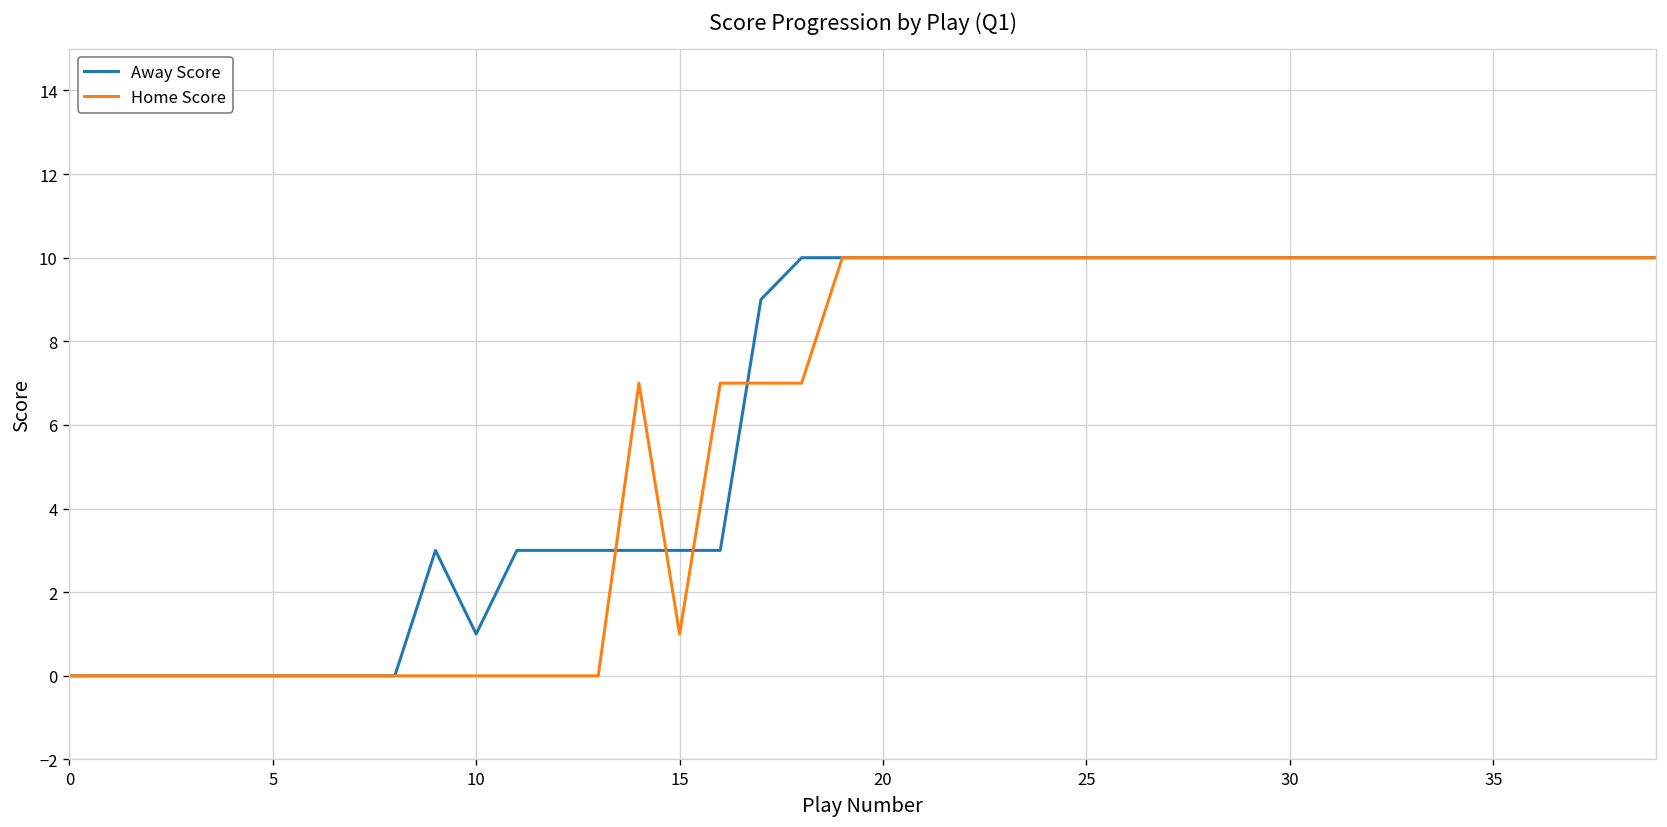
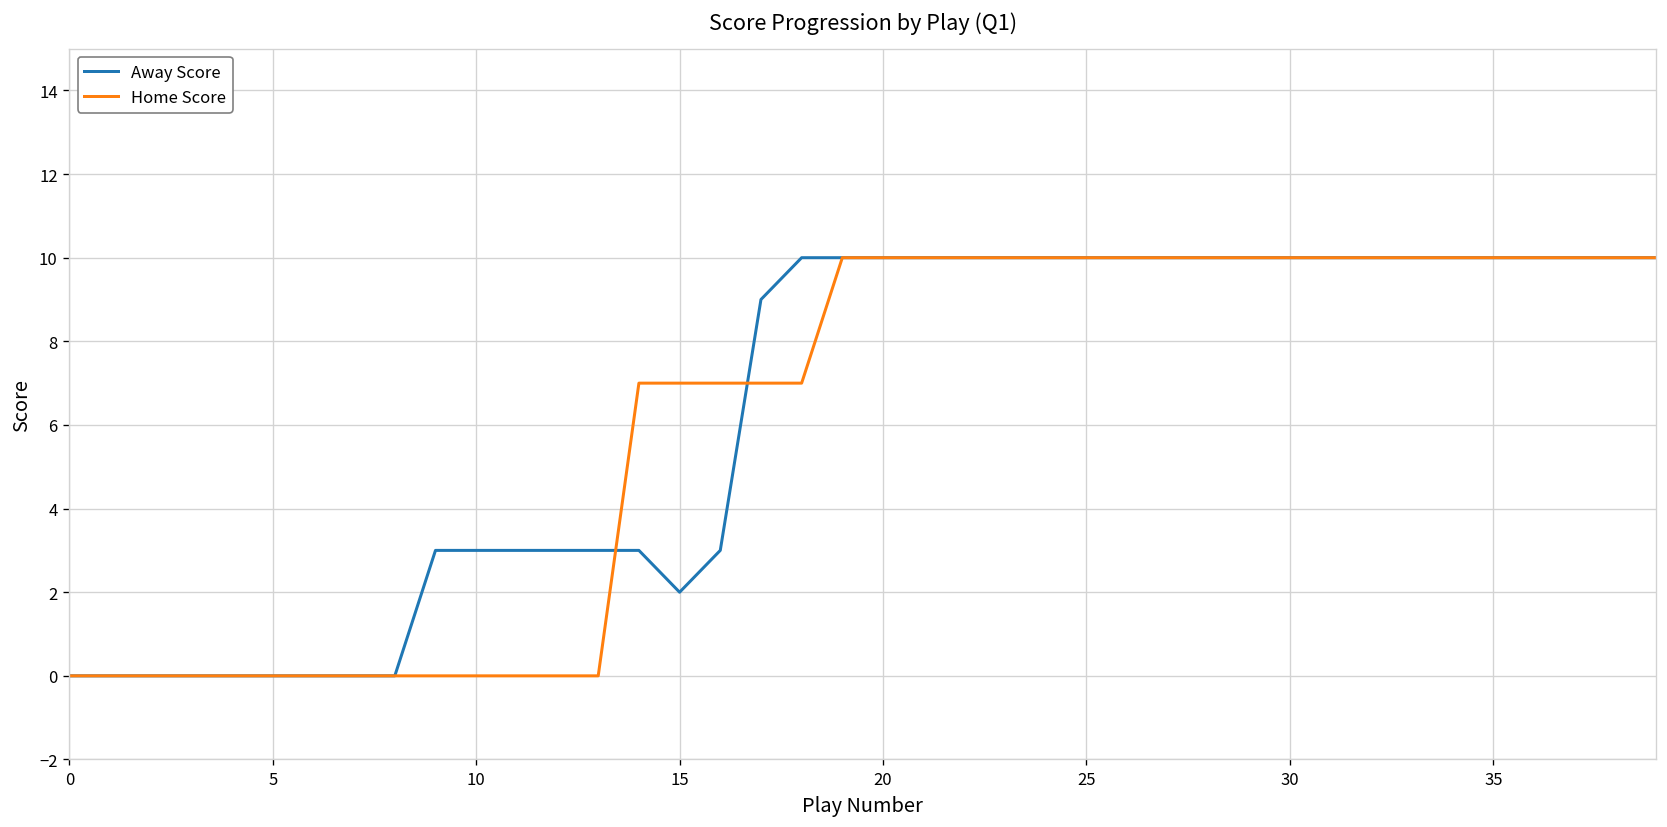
Away Score, 10: 1 -> 3
Away Score, 15: 3 -> 2
Home Score, 15: 1 -> 7
